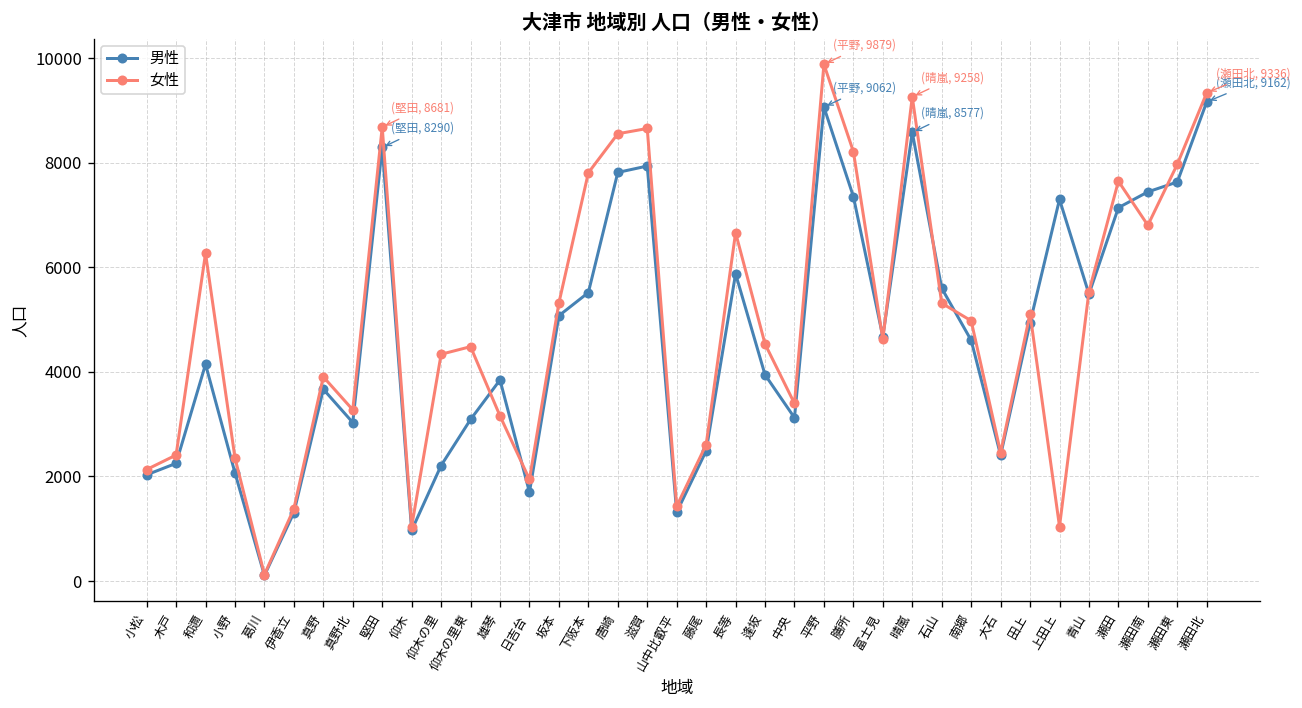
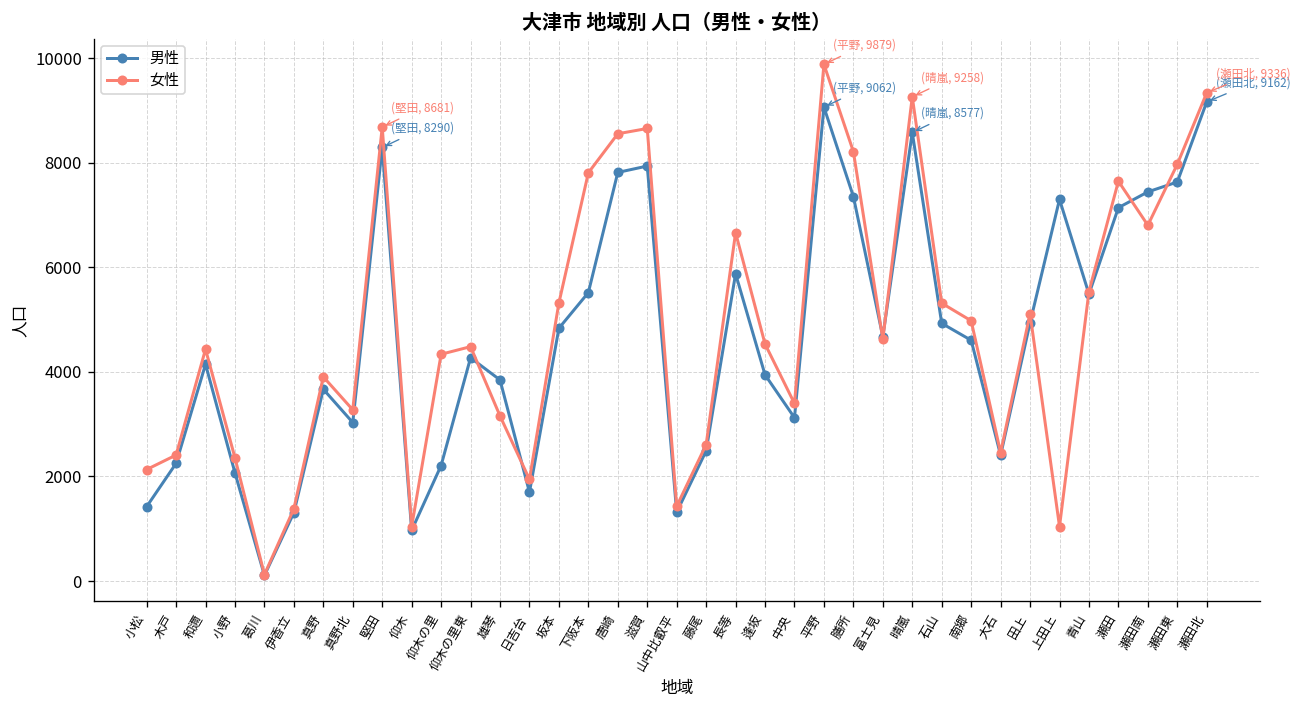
男性, 小松: 2000 -> 1400
女性, 和邇: 6300 -> 4400
男性, 仰木の里東: 3100 -> 4300
男性, 坂本: 5100 -> 4800
男性, 石山: 5600 -> 4900
